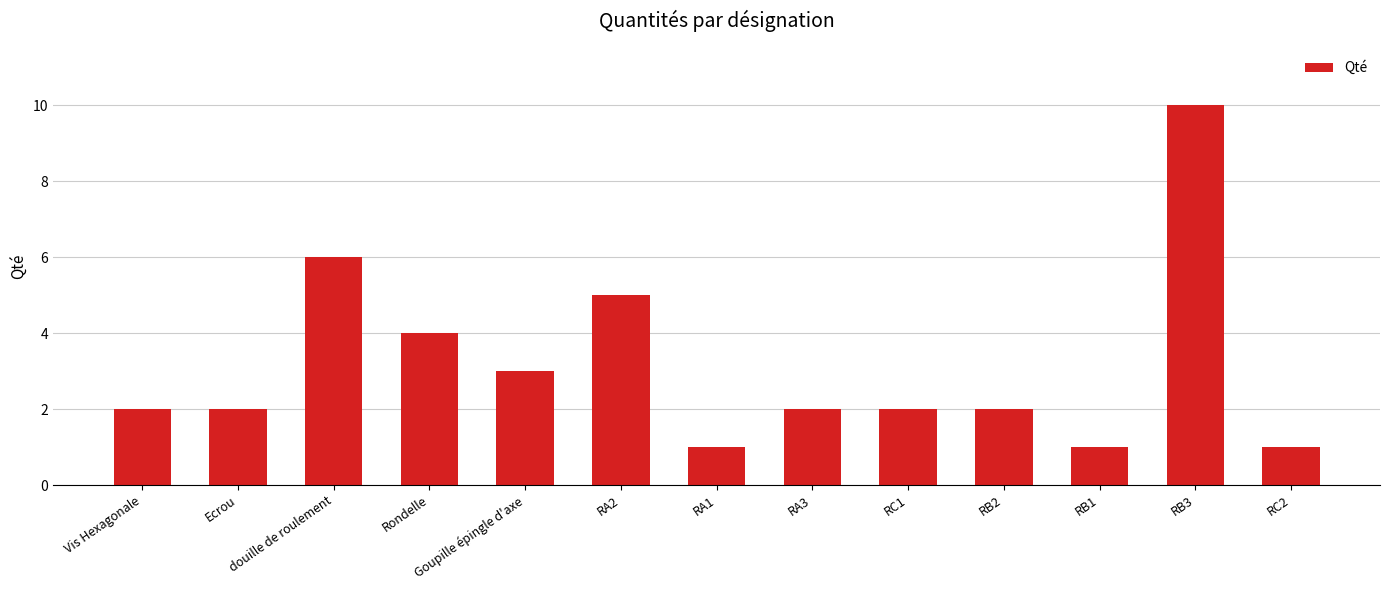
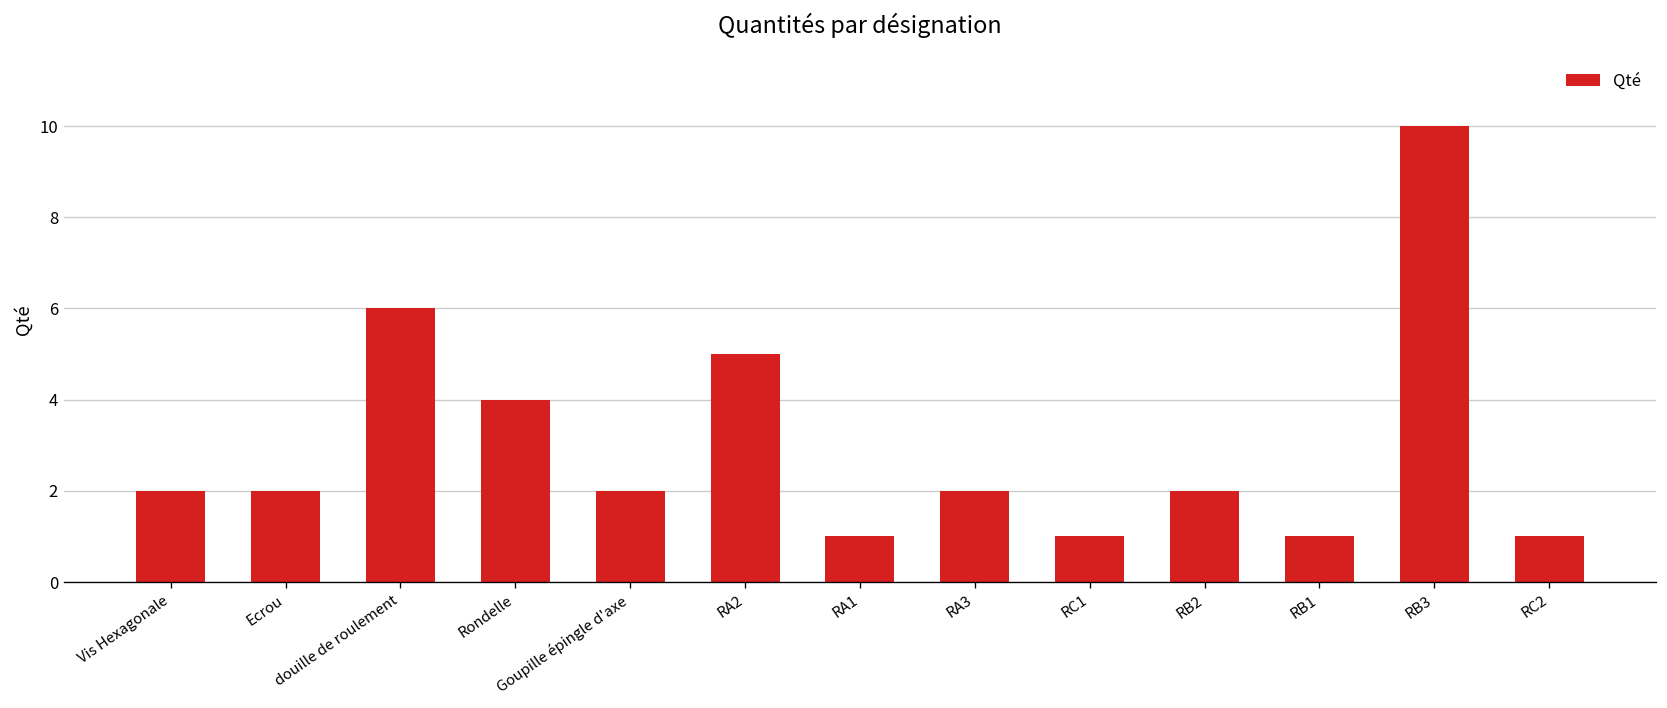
Goupille épingle d'axe: 3 -> 2
RC1: 2 -> 1
